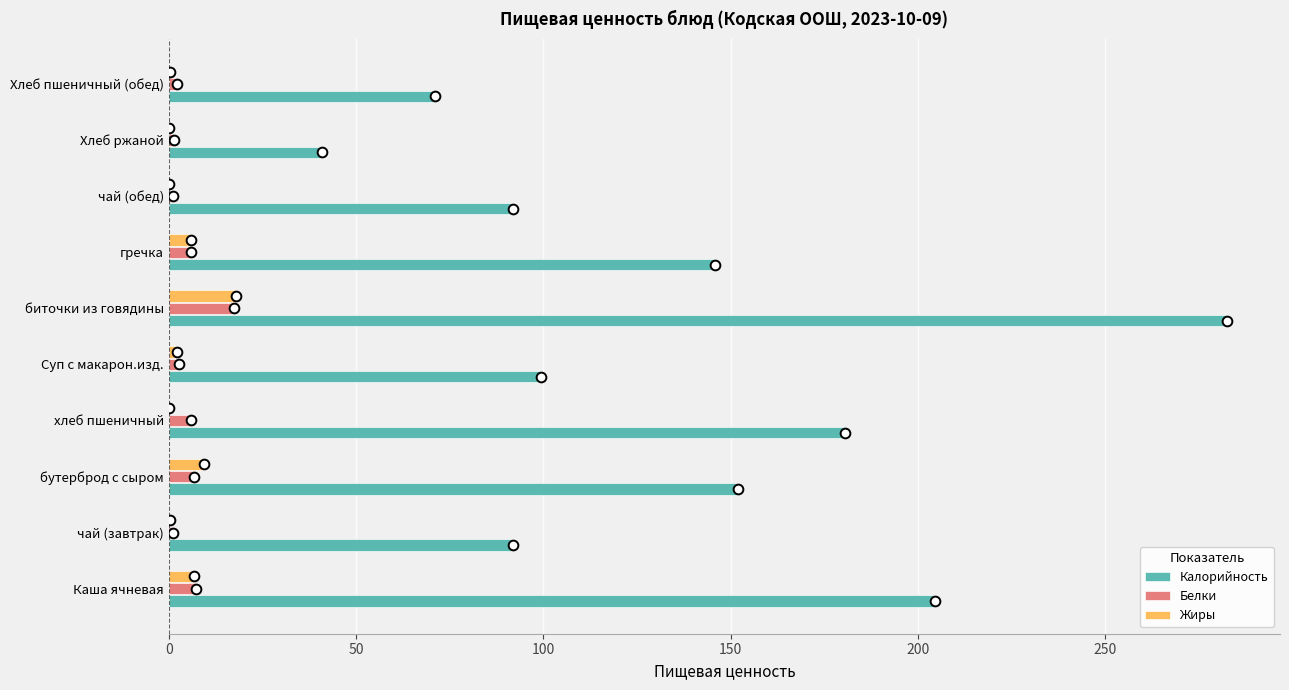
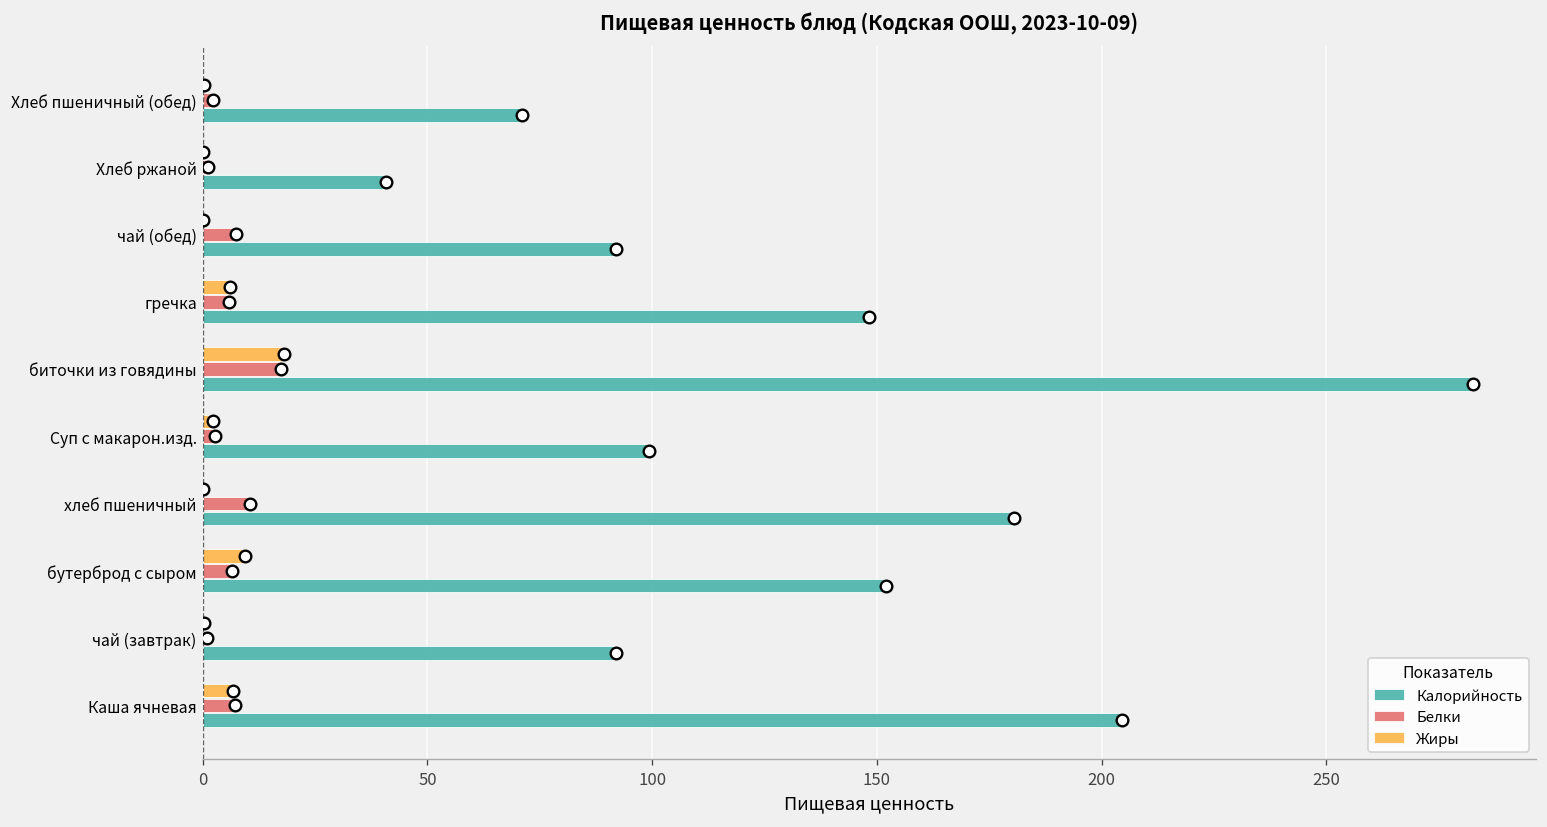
Белки, чай (обед): 1 -> 8
Калорийность, гречка: 146 -> 148
Белки, хлеб пшеничный: 6 -> 11
